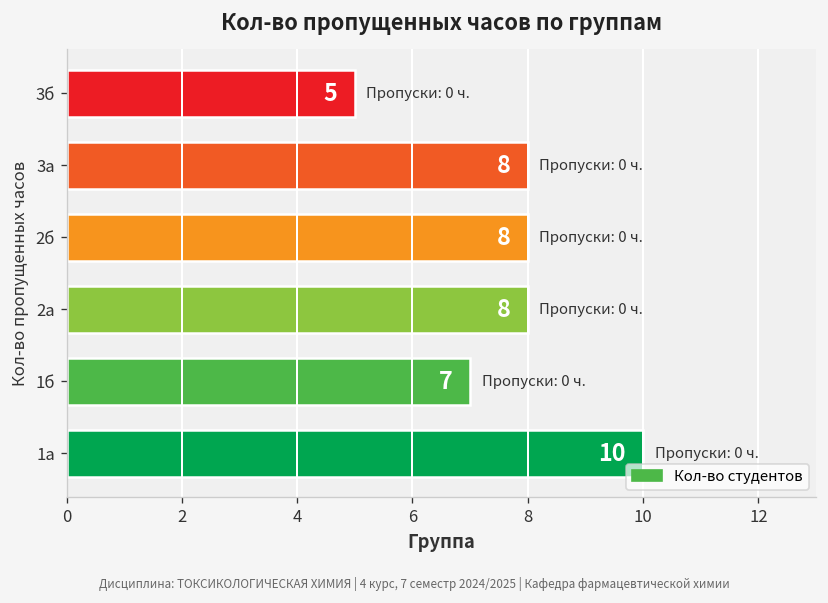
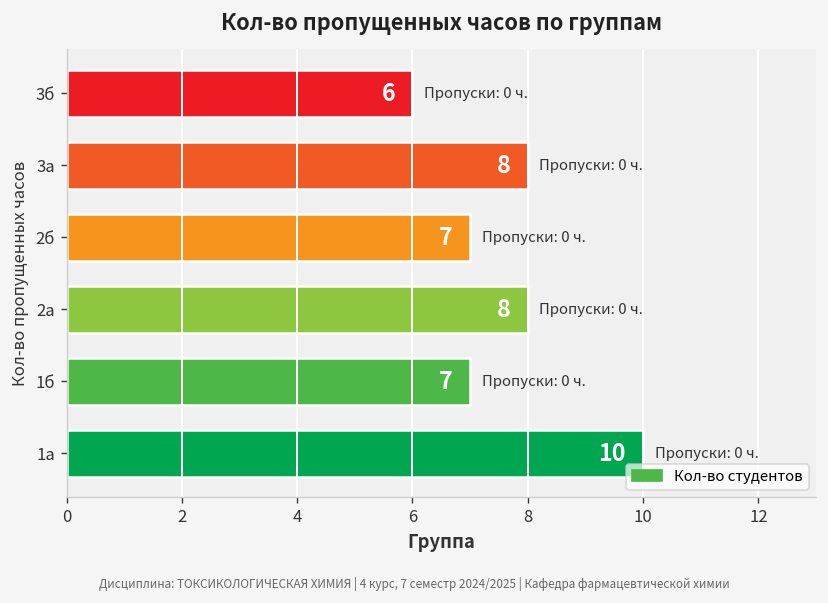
3б: 5 -> 6
2б: 8 -> 7
